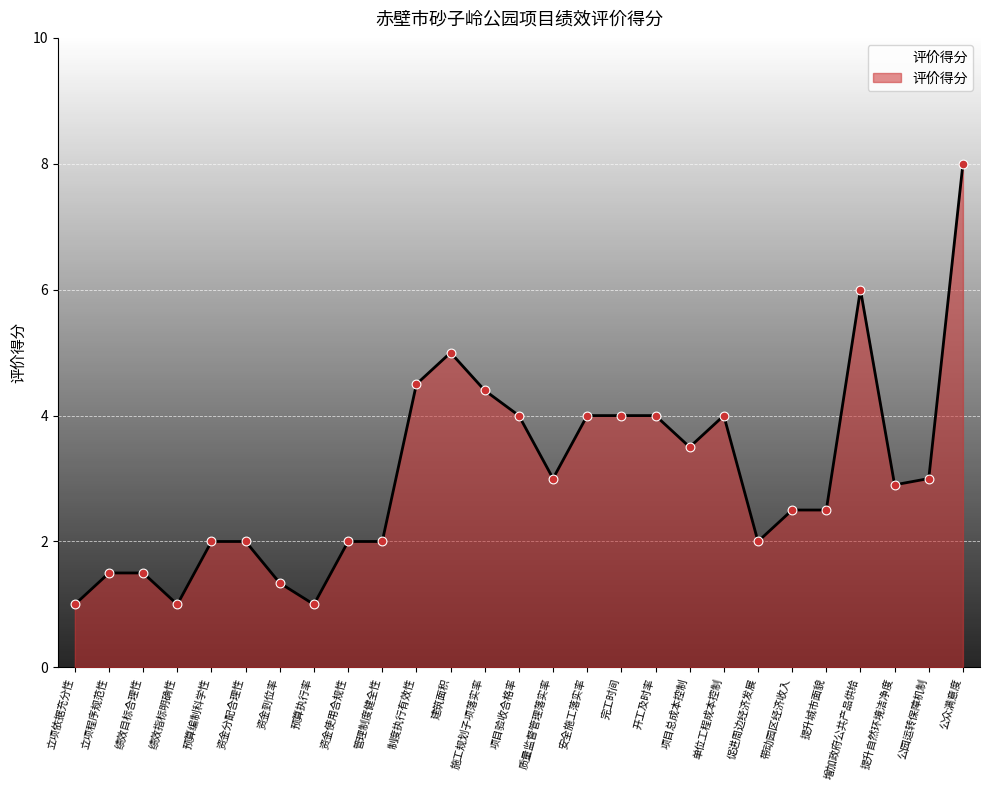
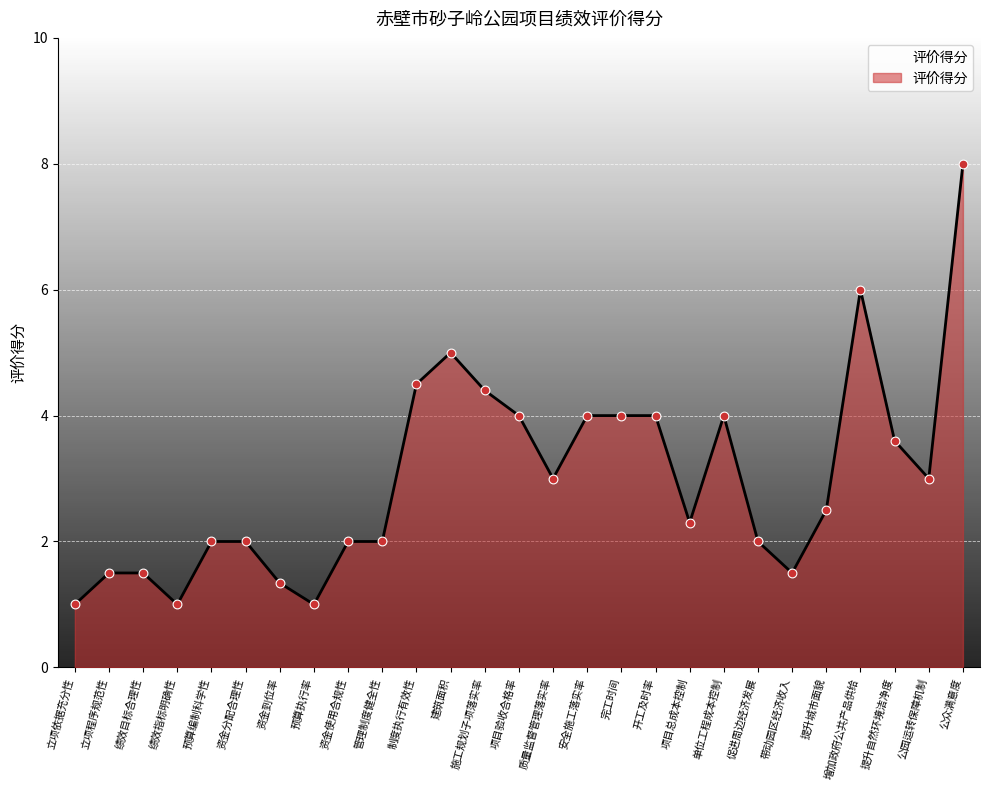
项目总成本控制: 3.5 -> 2.3
带动园区经济收入: 2.5 -> 1.5
提升自然环境洁净度: 2.9 -> 3.6
